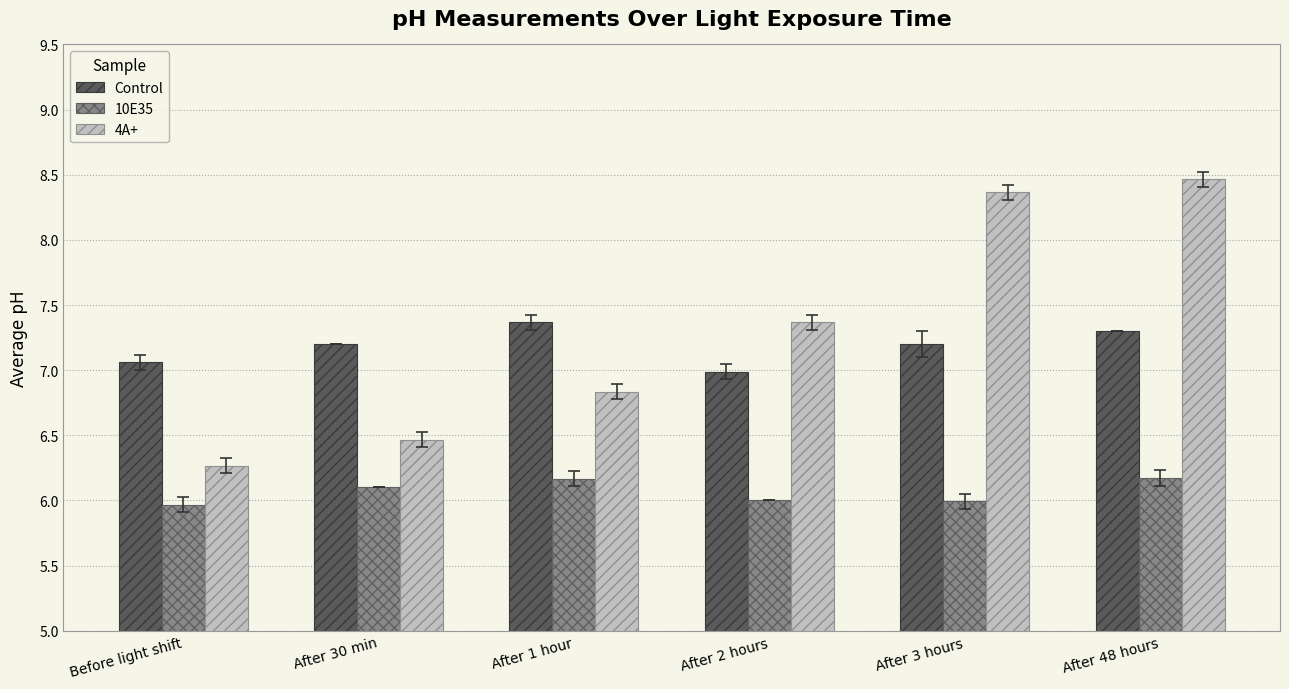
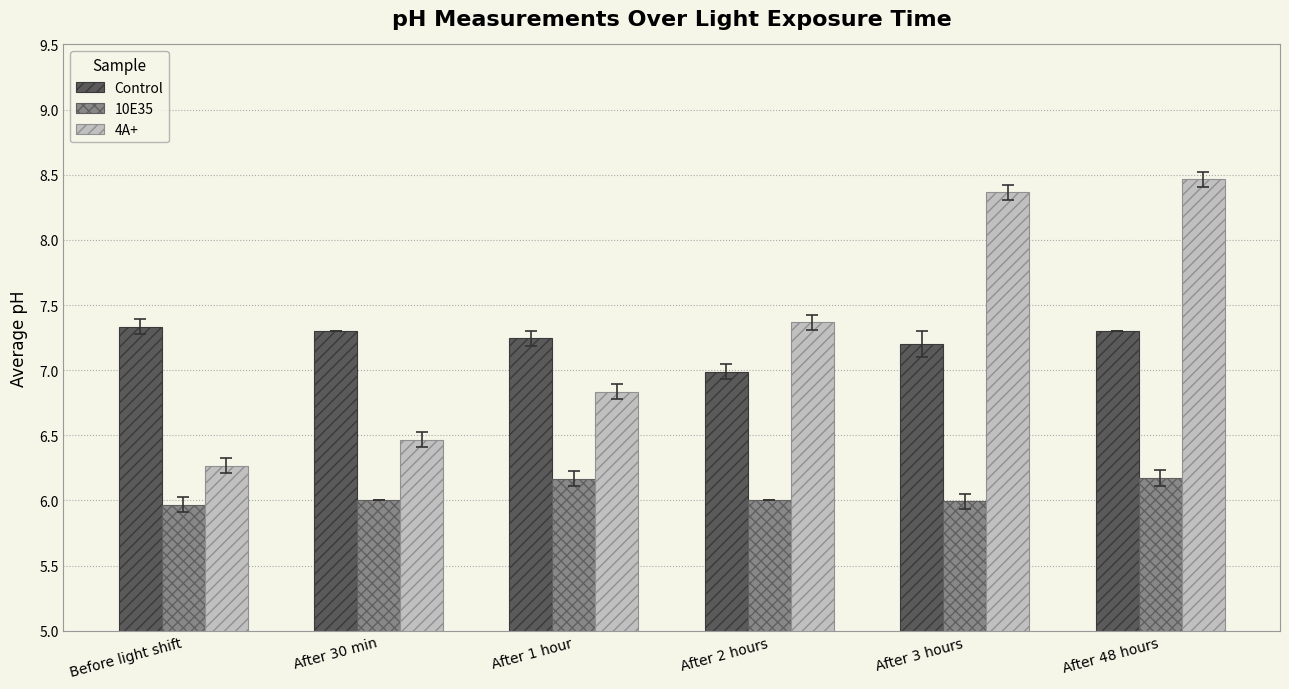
Control, Before light shift: 7.06 -> 7.33
Control, After 30 min: 7.2 -> 7.3
10E35, After 30 min: 6.1 -> 6.0
Control, After 1 hour: 7.37 -> 7.25
